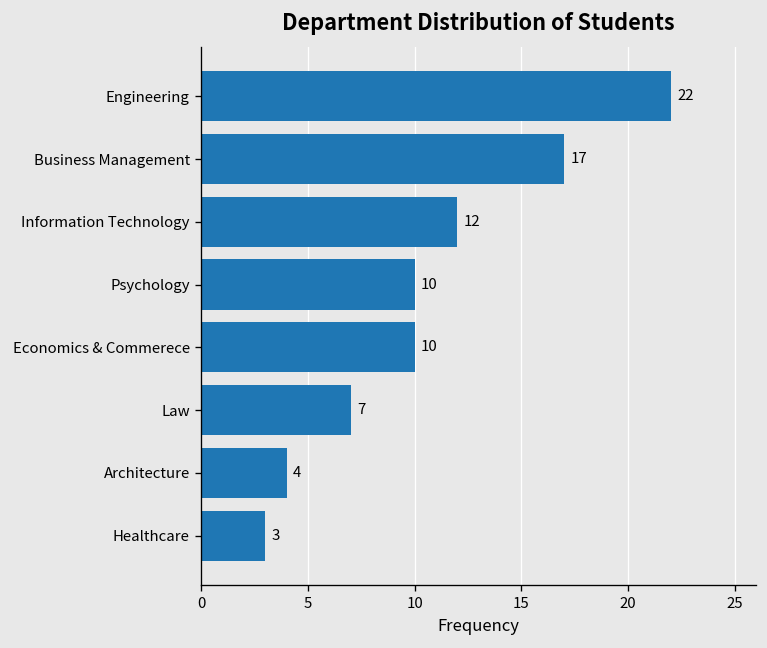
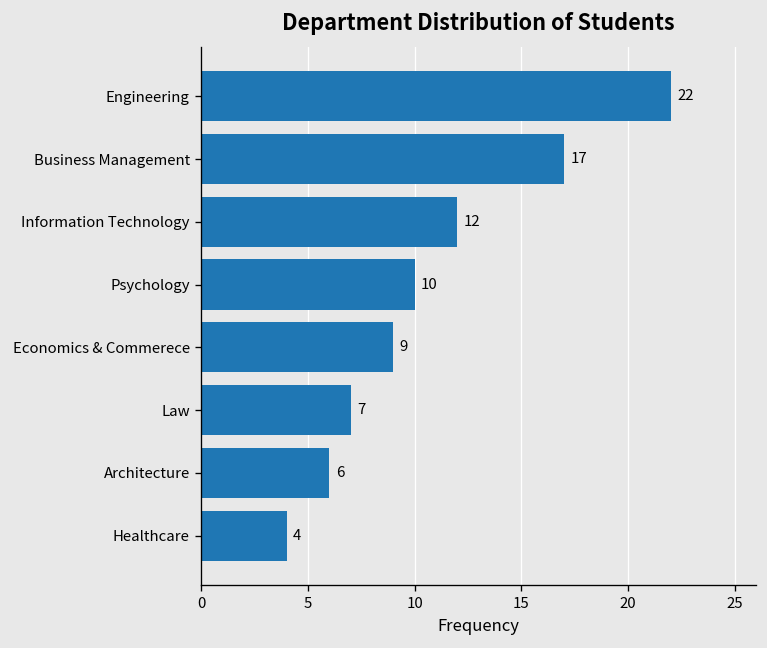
Economics & Commerece: 10 -> 9
Architecture: 4 -> 6
Healthcare: 3 -> 4
